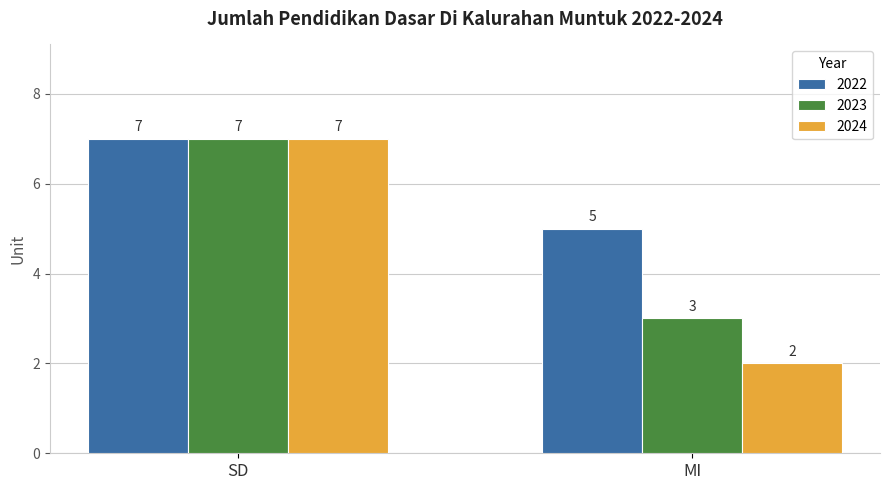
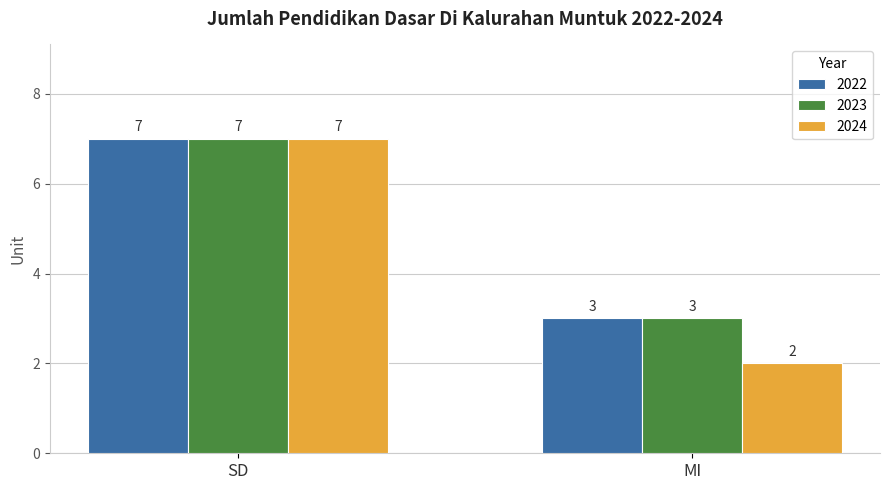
2022, MI: 5 -> 3
